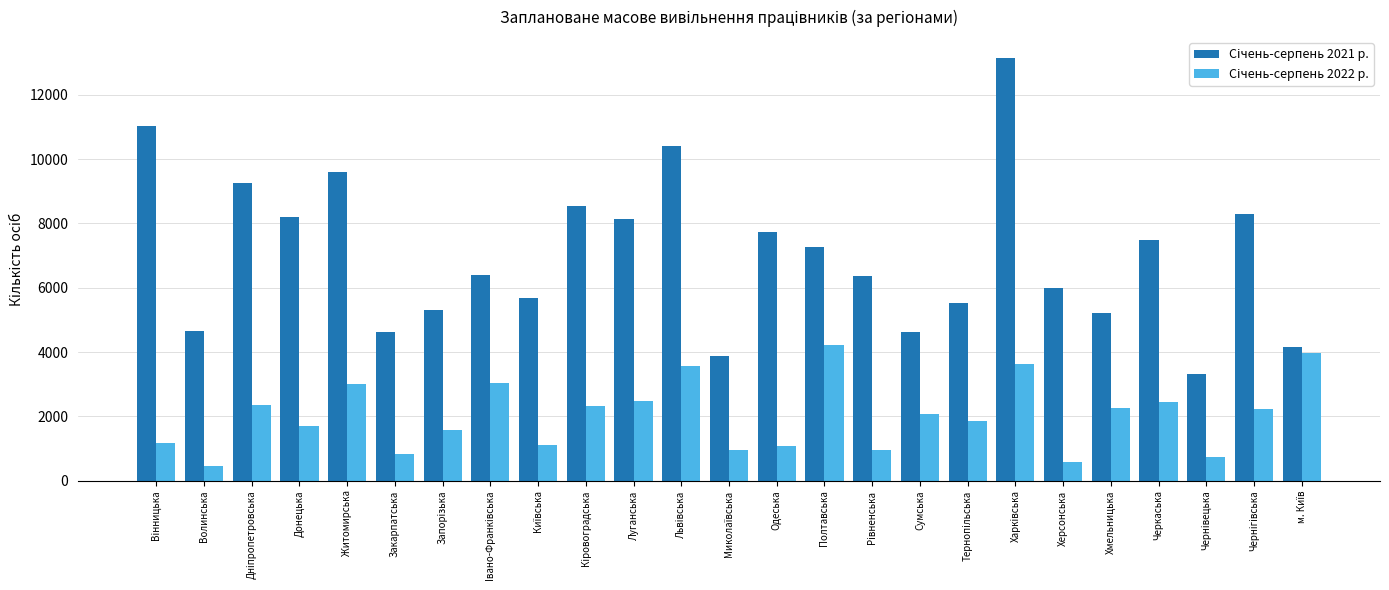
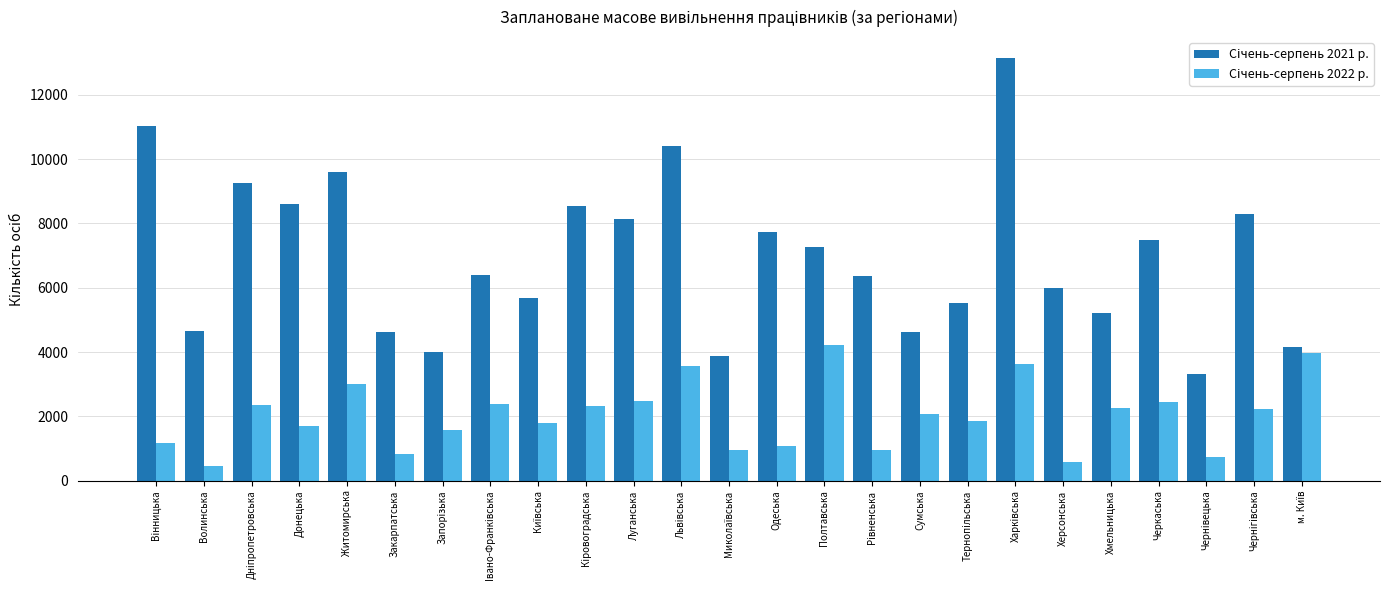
Січень-серпень 2021 р., Донецька: 8200 -> 8600
Січень-серпень 2021 р., Запорізька: 5300 -> 4000
Січень-серпень 2022 р., Івано-Франківська: 3000 -> 2400
Січень-серпень 2022 р., Київська: 1100 -> 1800
